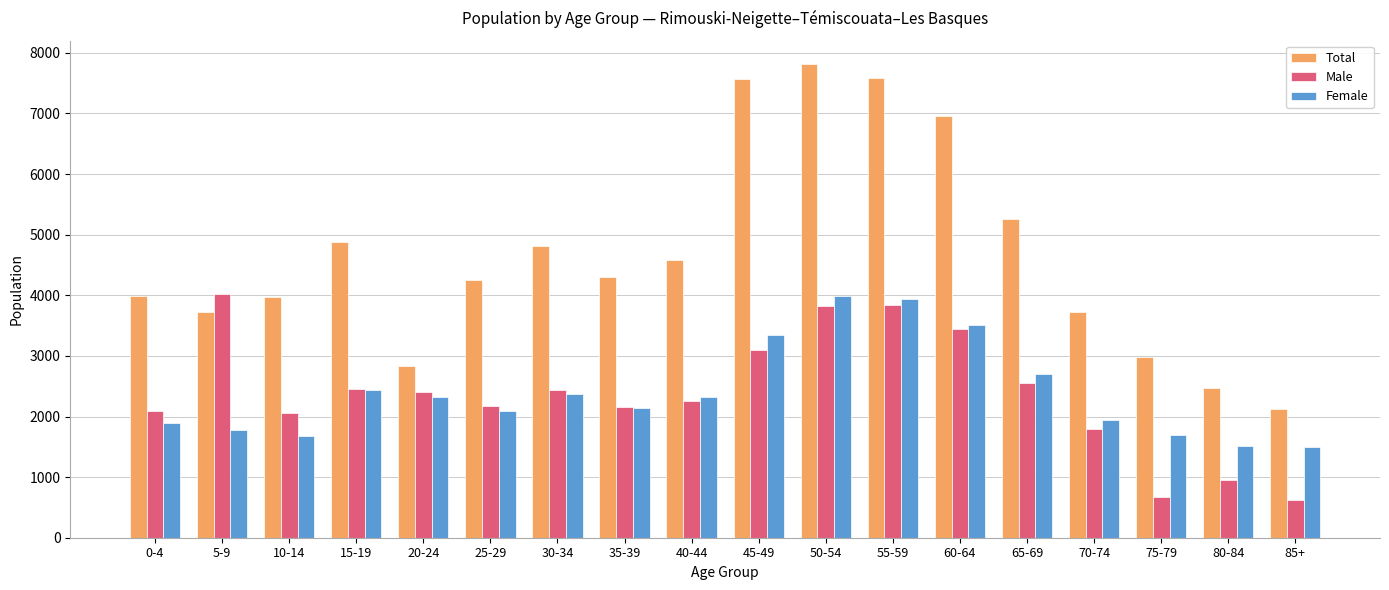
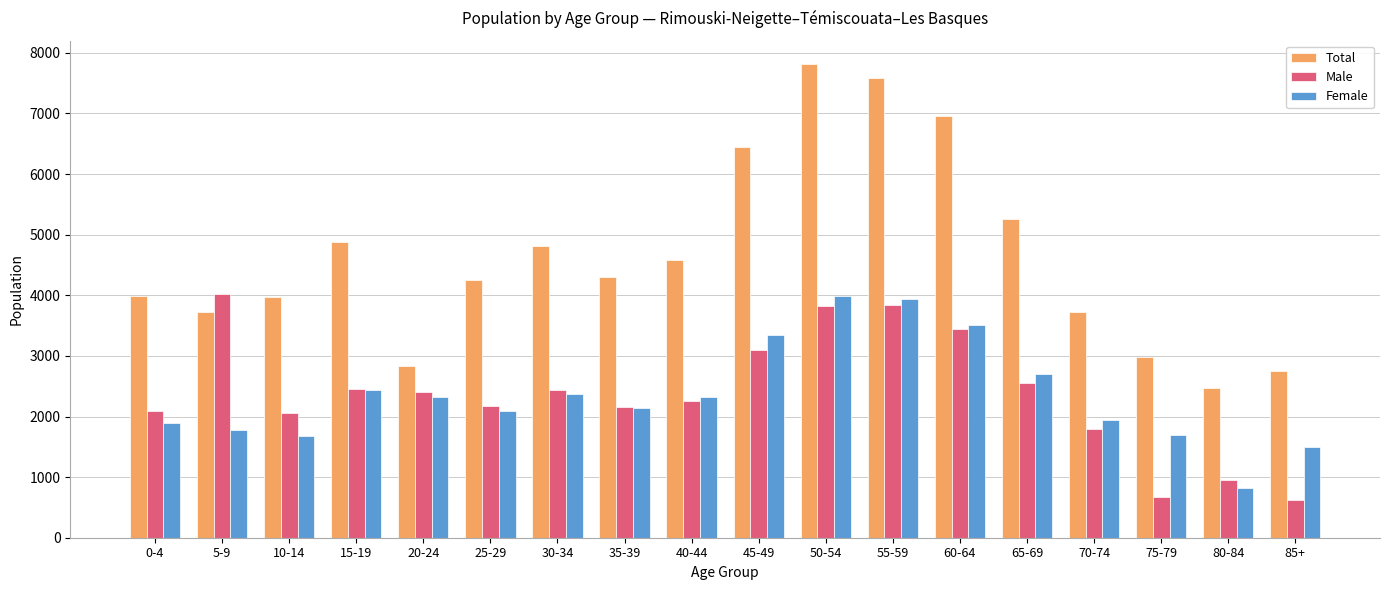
Total, 45-49: 7600 -> 6400
Female, 80-84: 1500 -> 800
Total, 85+: 2100 -> 2800
